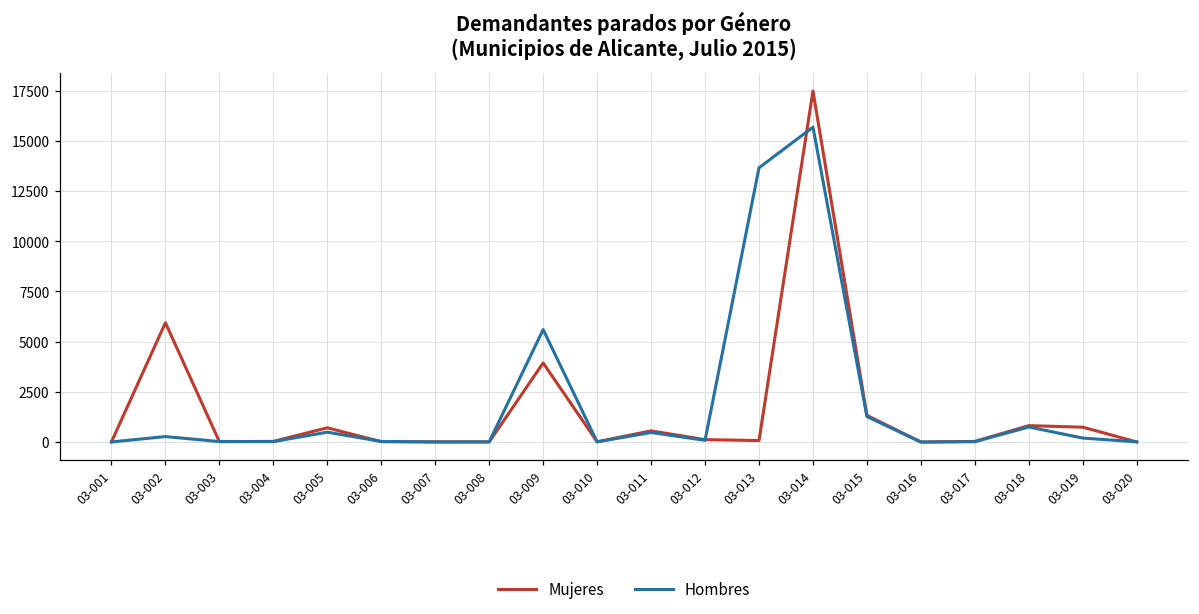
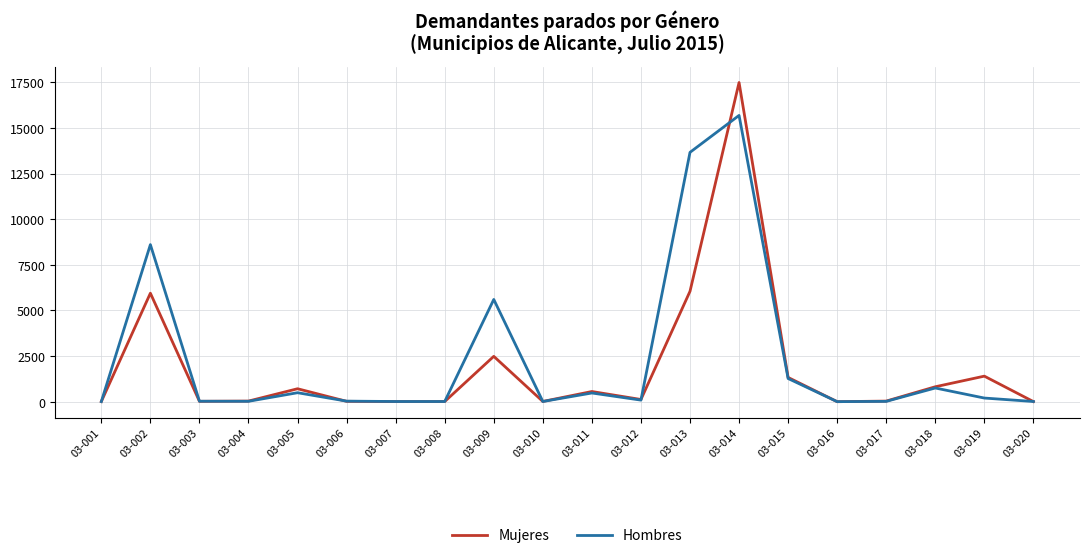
Hombres, 03-002: 300 -> 8600
Mujeres, 03-009: 3900 -> 2500
Mujeres, 03-013: 100 -> 6000
Mujeres, 03-019: 700 -> 1400
